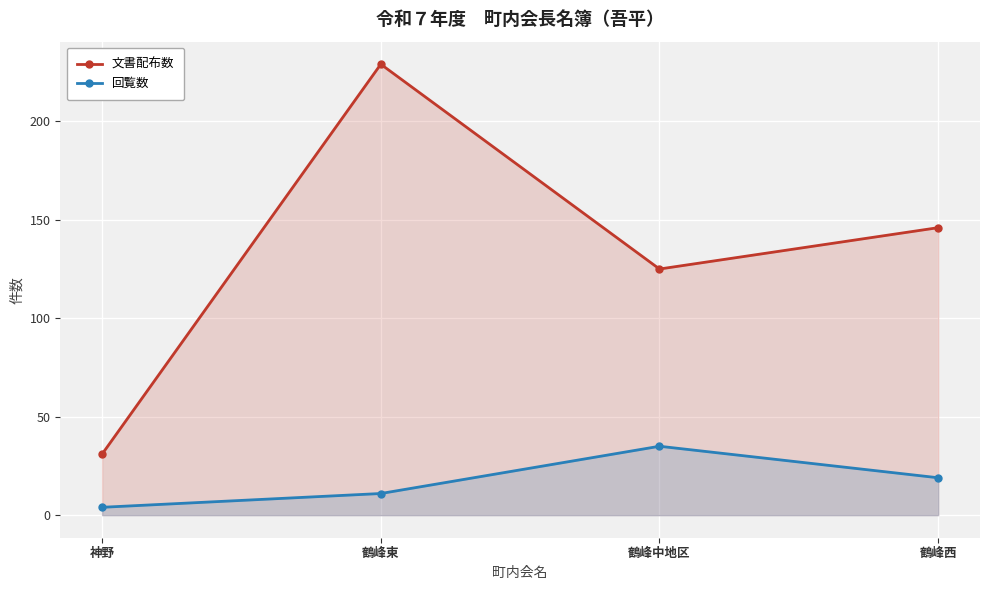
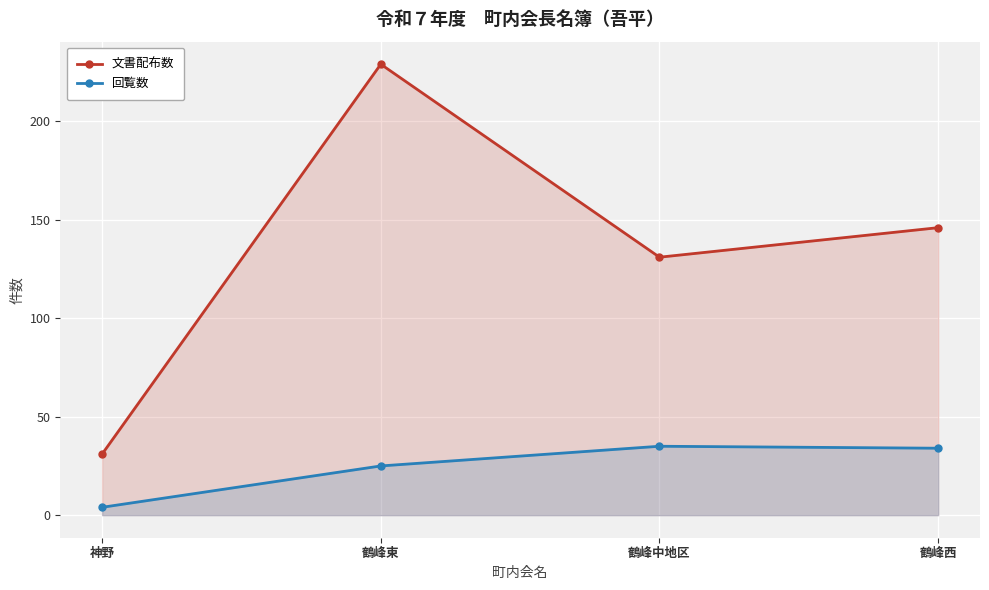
回覧数, 鶴峰東: 11 -> 25
文書配布数, 鶴峰中地区: 125 -> 131
回覧数, 鶴峰西: 19 -> 34
